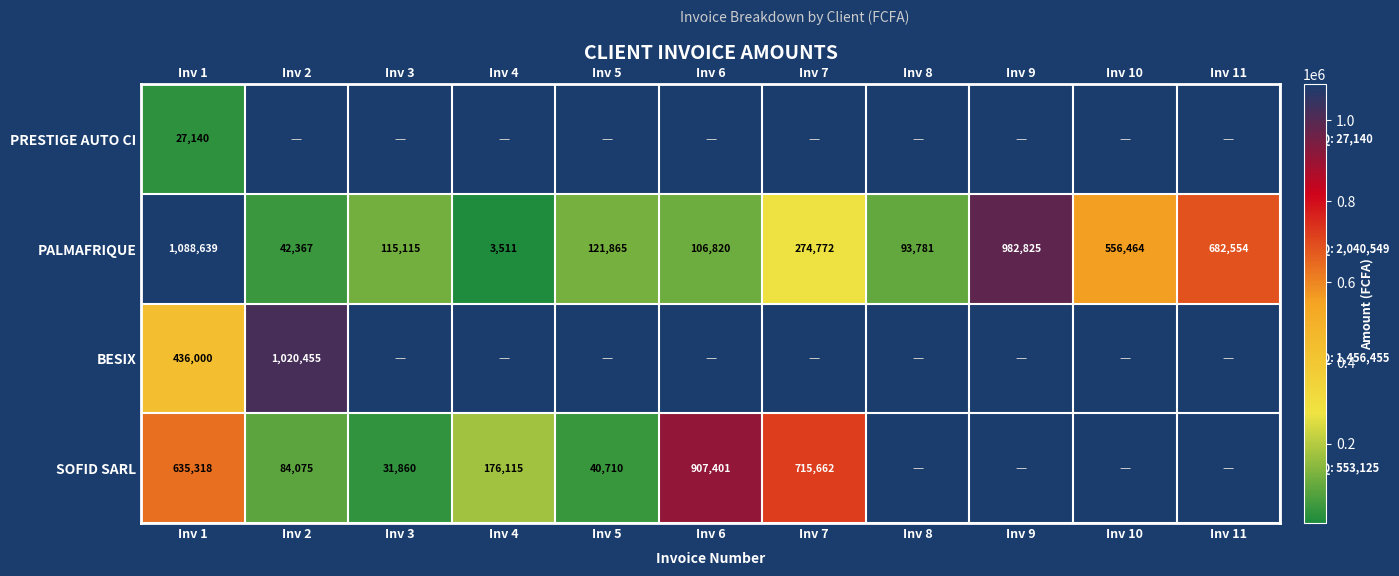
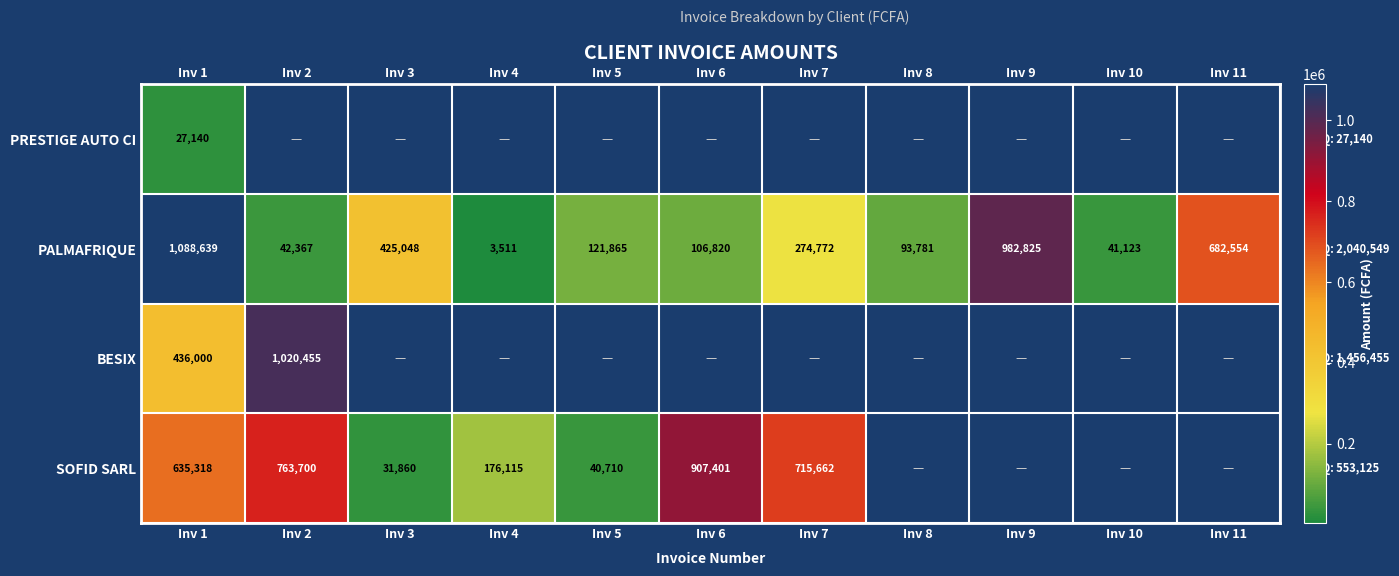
PALMAFRIQUE, Inv 3: 115,115 -> 425,048
PALMAFRIQUE, Inv 10: 556,464 -> 41,123
SOFID SARL, Inv 2: 84,075 -> 763,700
